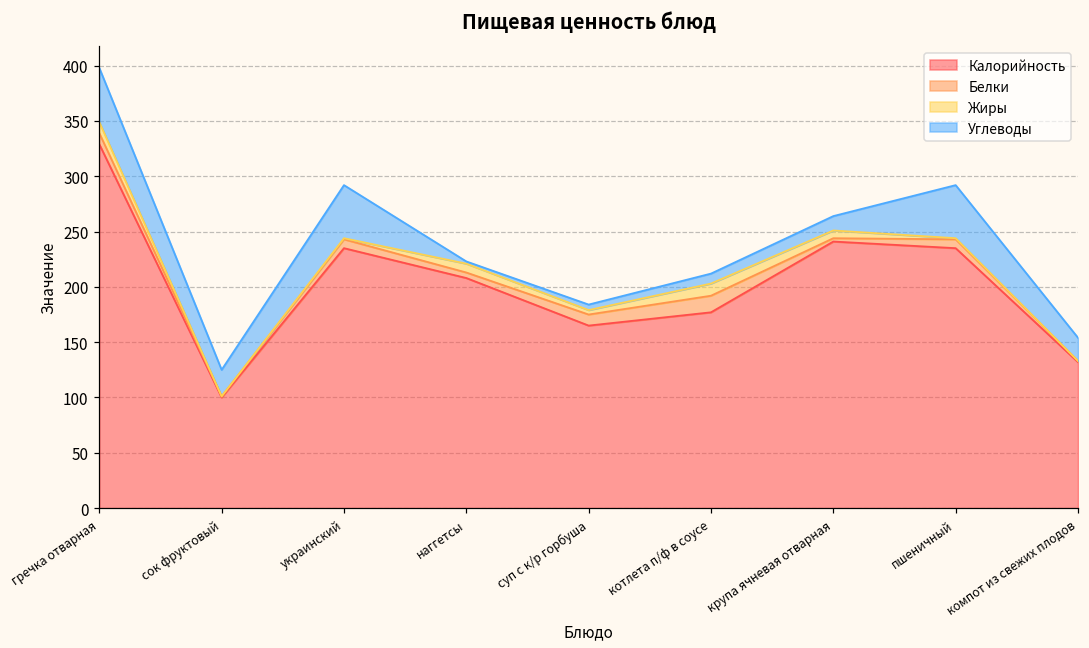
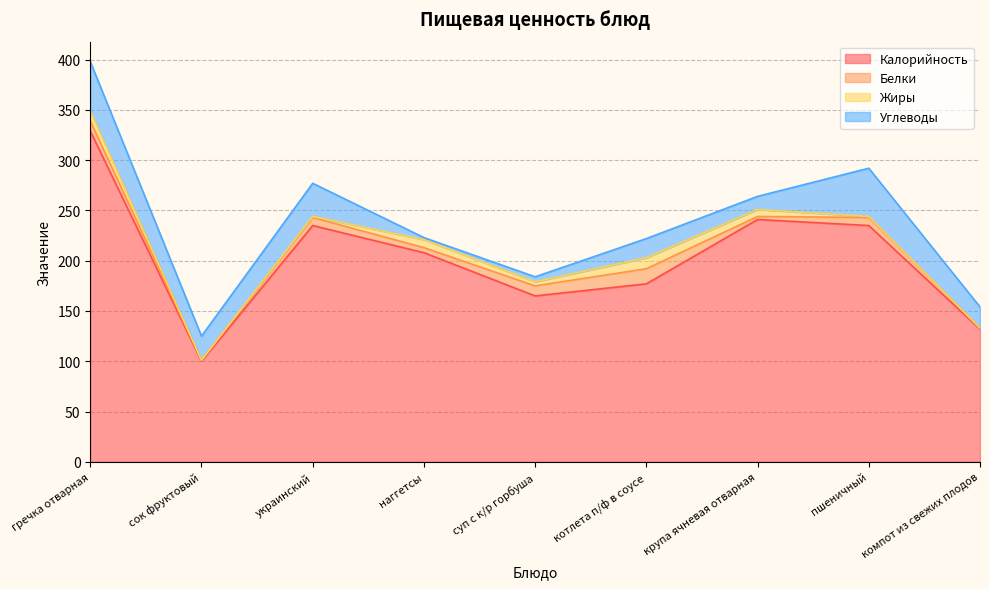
Углеводы, украинский: 48 -> 33
Углеводы, котлета п/ф в соусе: 9 -> 19
